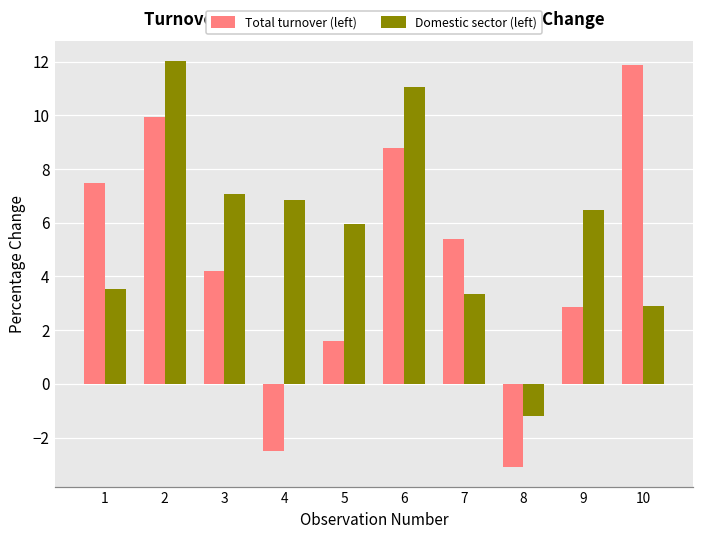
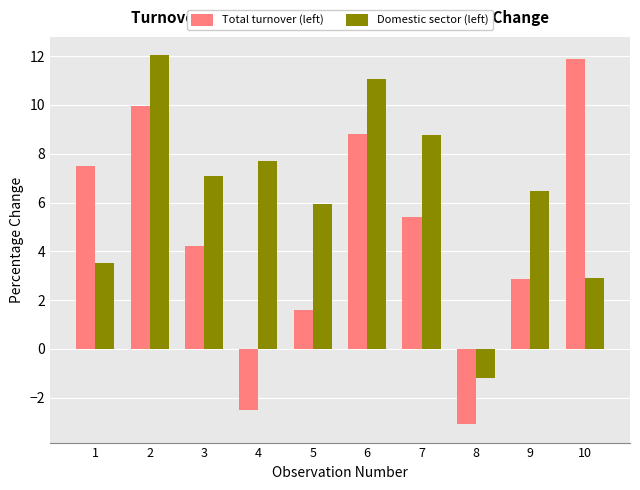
Domestic sector (left), 4: 6.8 -> 7.7
Domestic sector (left), 7: 3.4 -> 8.8
